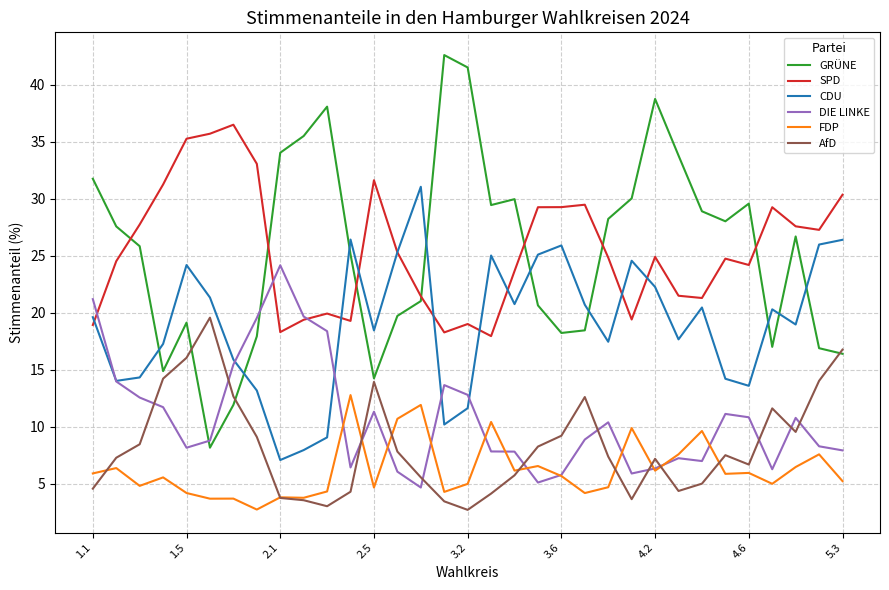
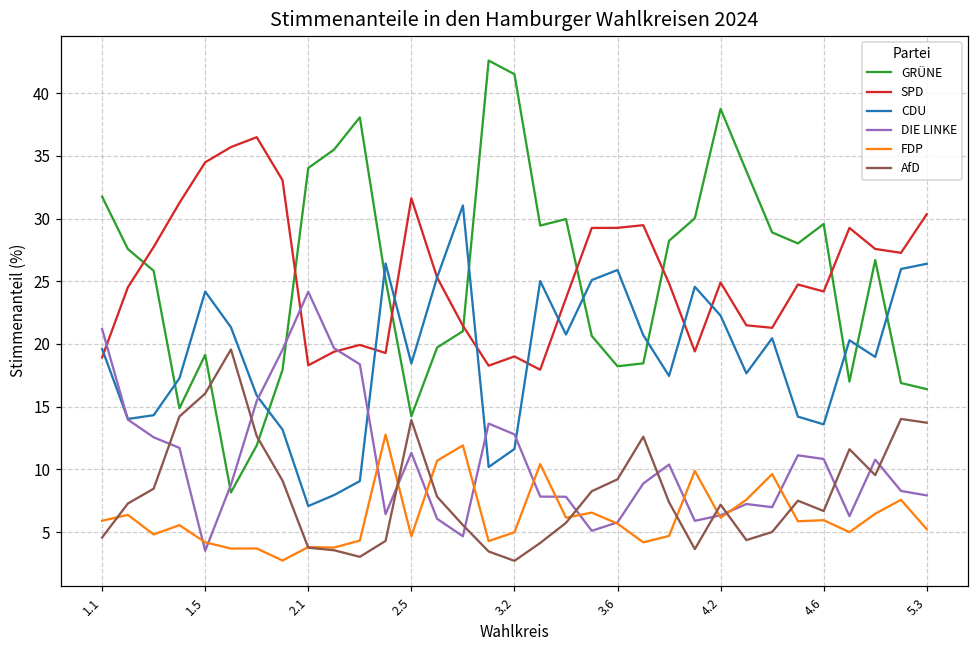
SPD, 1.5: 35.3 -> 34.5
DIE LINKE, 1.5: 8.2 -> 3.5
AfD, 5.3: 16.8 -> 13.7
